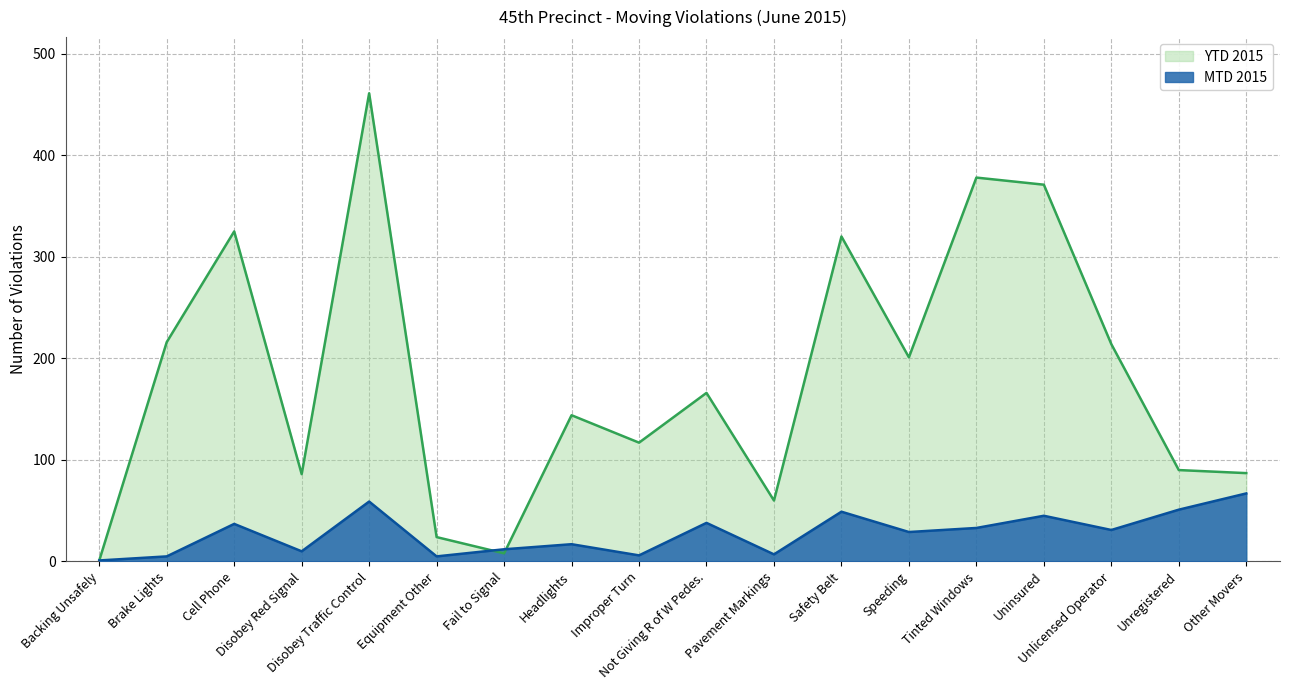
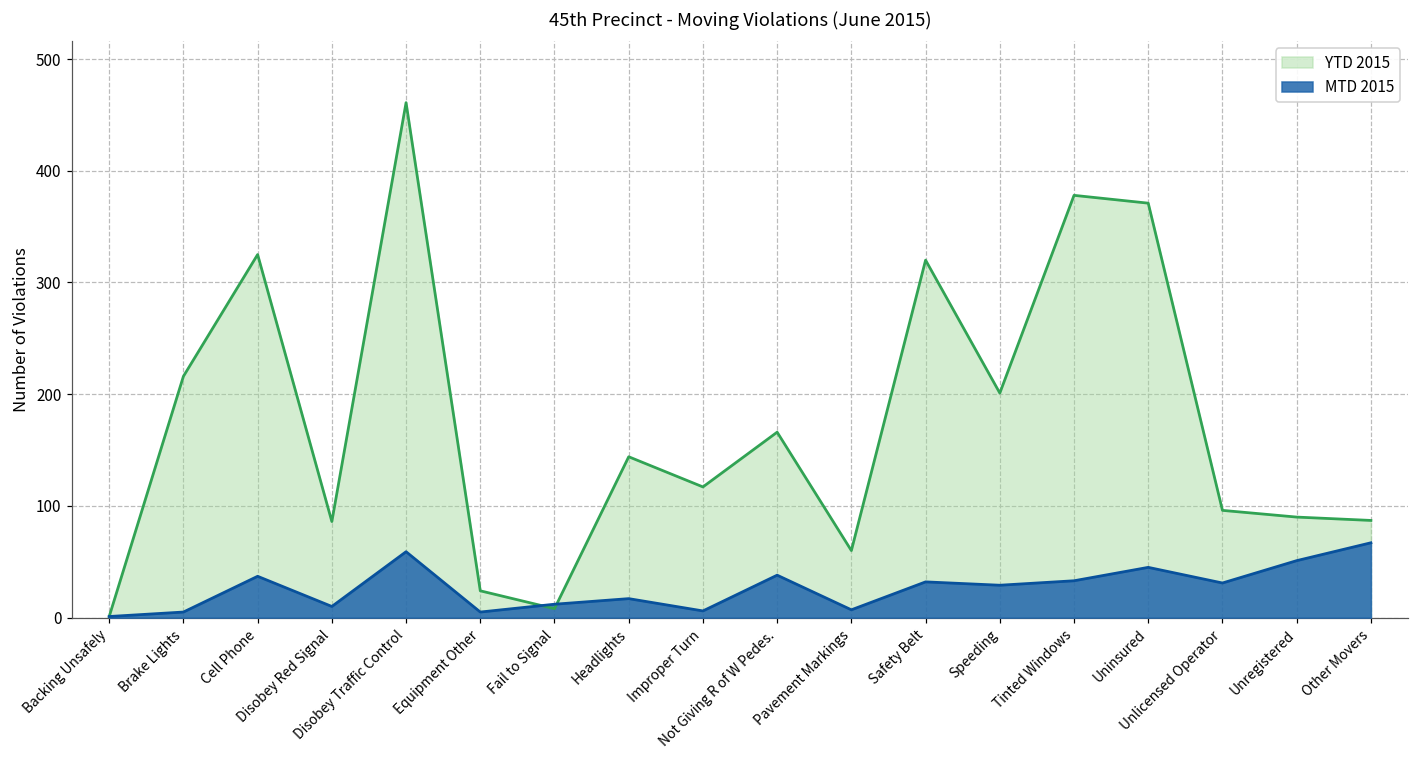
MTD 2015, Safety Belt: 49 -> 32
YTD 2015, Unlicensed Operator: 214 -> 96
